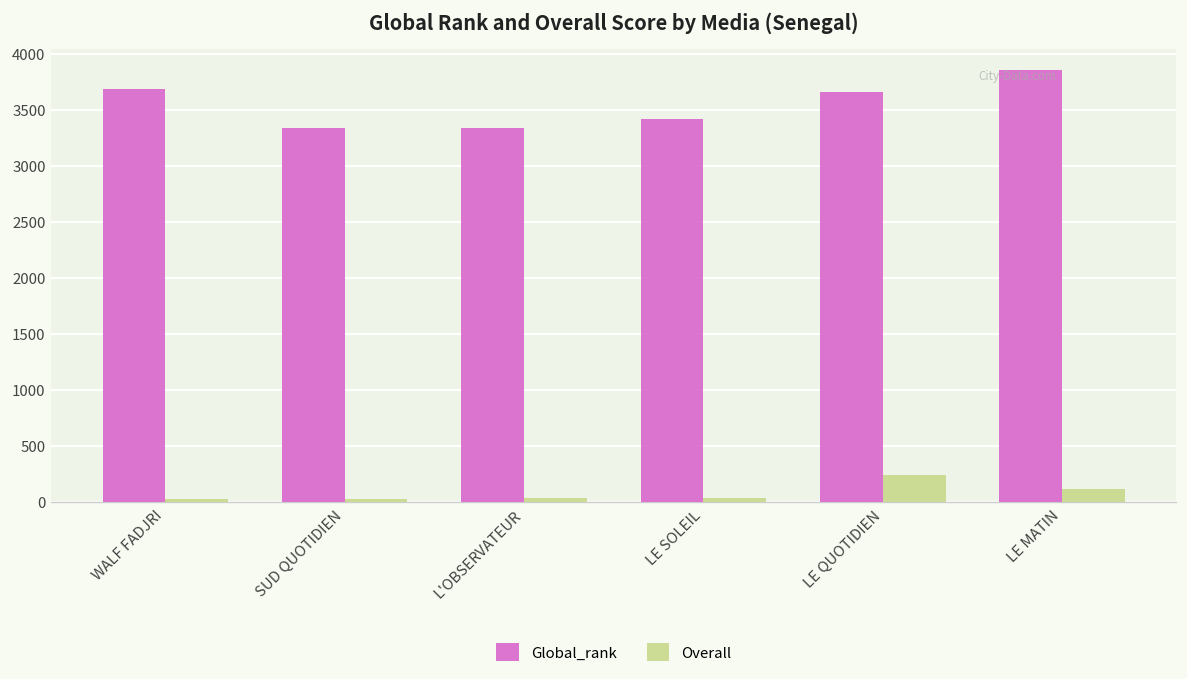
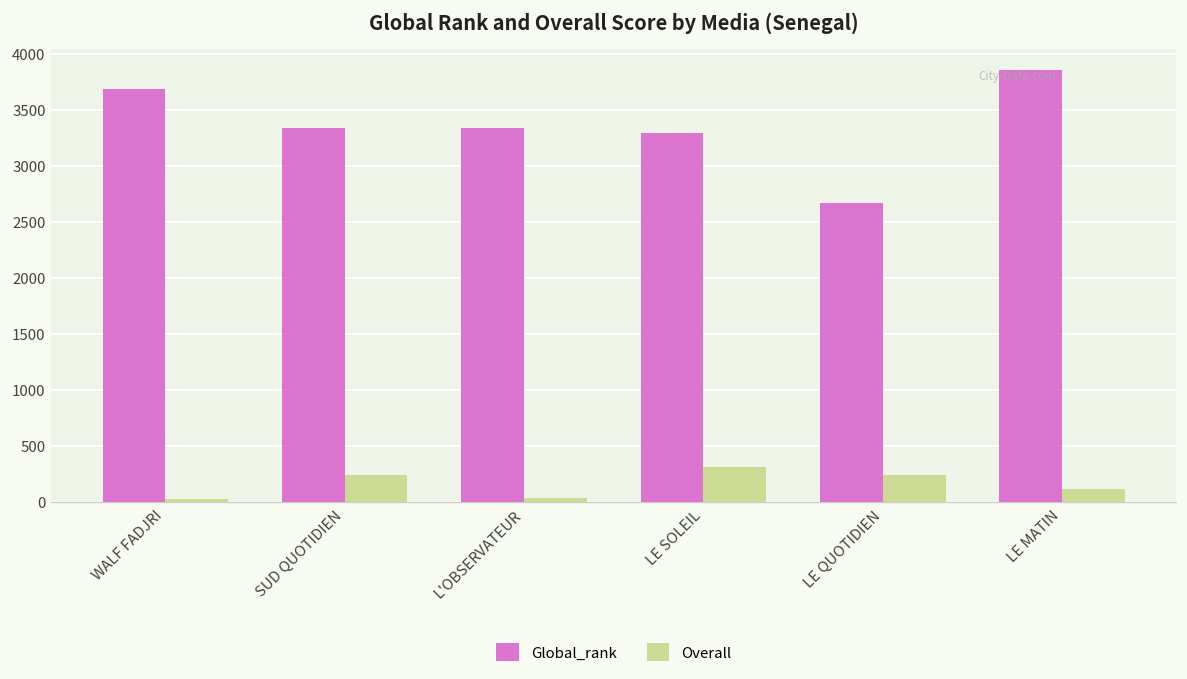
Overall, SUD QUOTIDIEN: 0 -> 200
Global_rank, LE SOLEIL: 3400 -> 3300
Overall, LE SOLEIL: 0 -> 300
Global_rank, LE QUOTIDIEN: 3700 -> 2700
